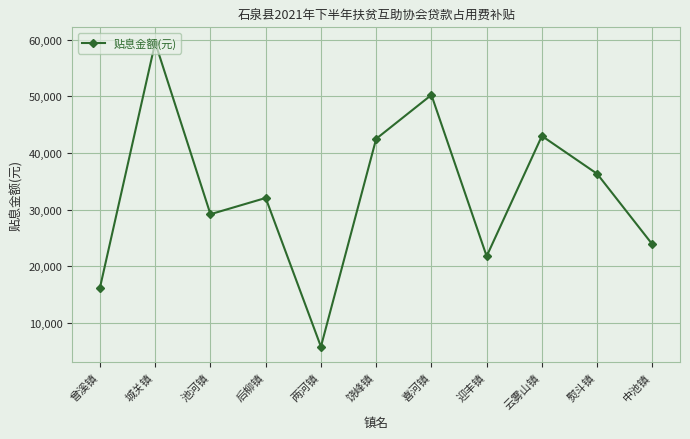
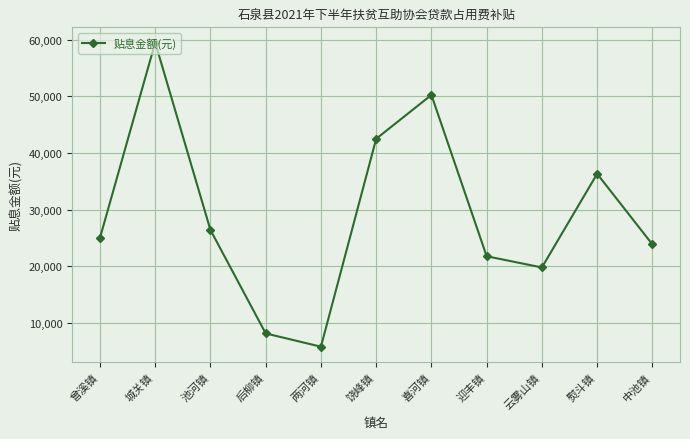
曾溪镇: 16,000 -> 25,000
池河镇: 29,000 -> 26,000
后柳镇: 32,000 -> 8,000
云雾山镇: 43,000 -> 20,000
